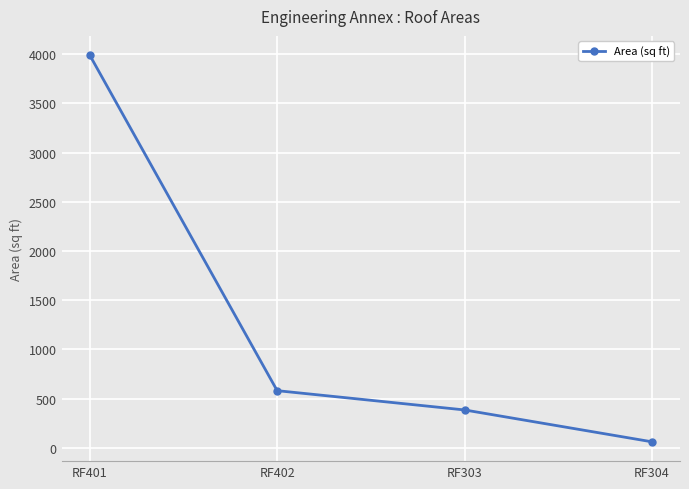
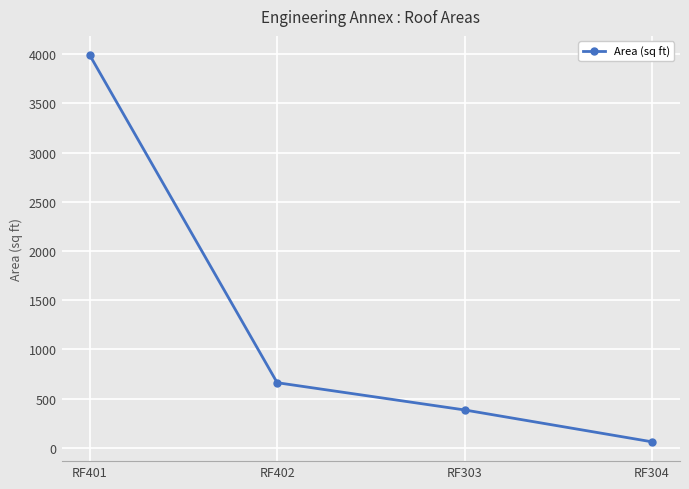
RF402: 600 -> 700
